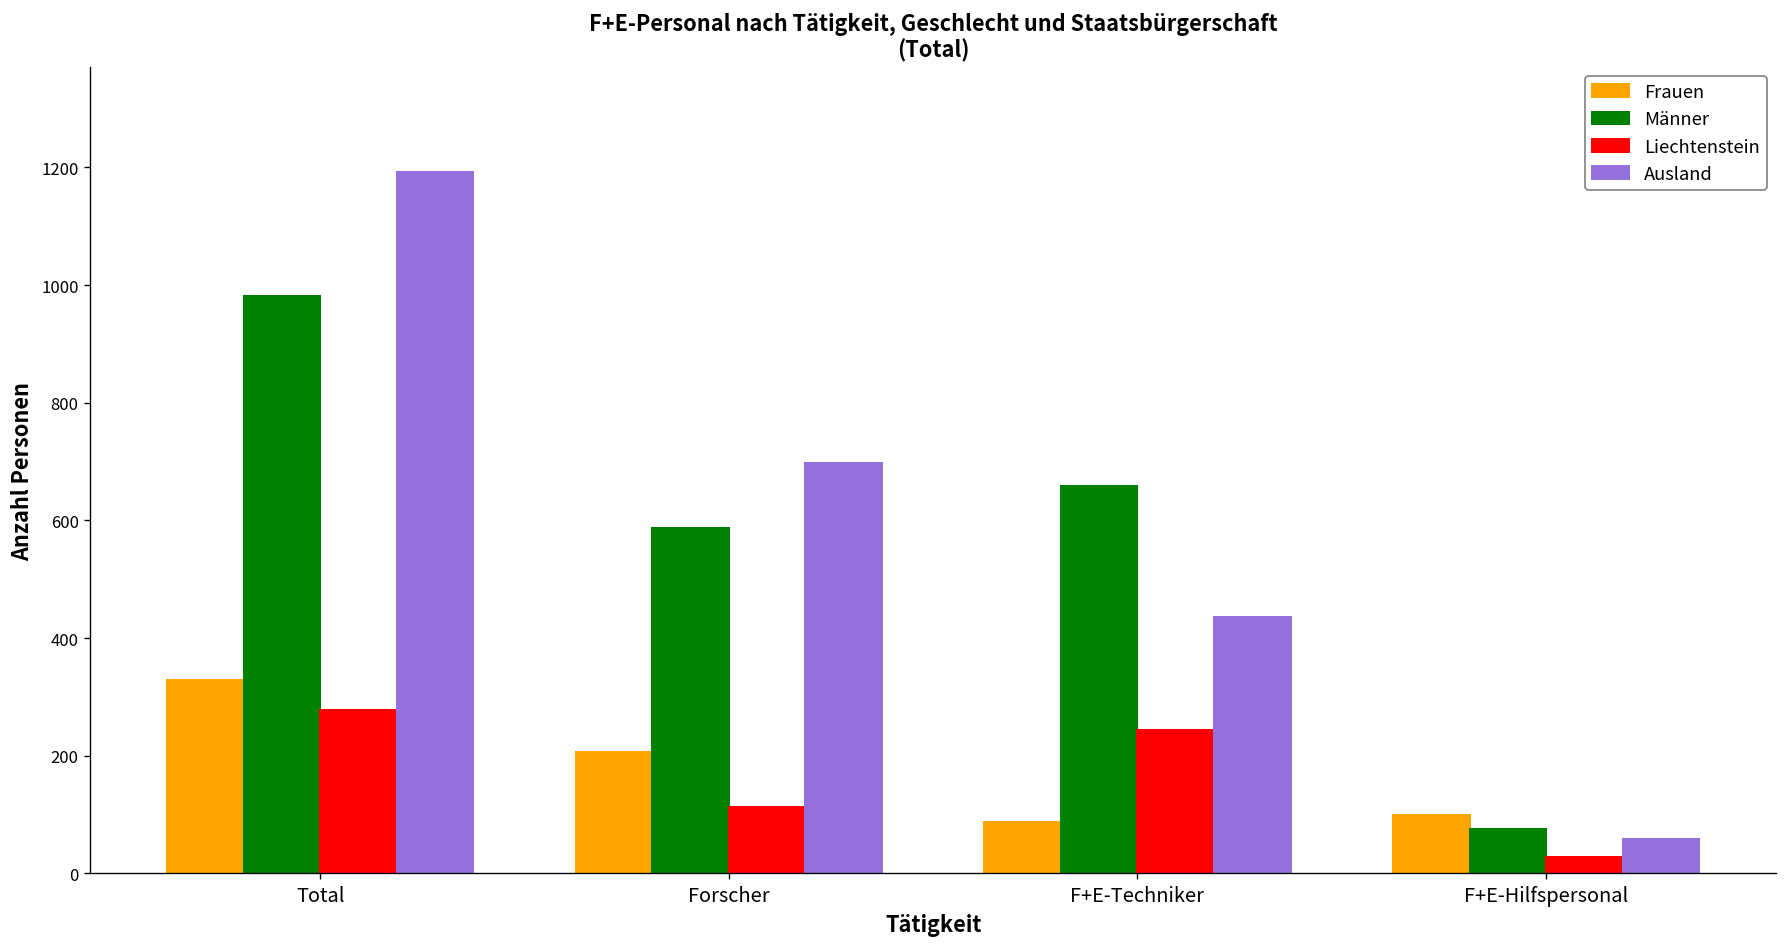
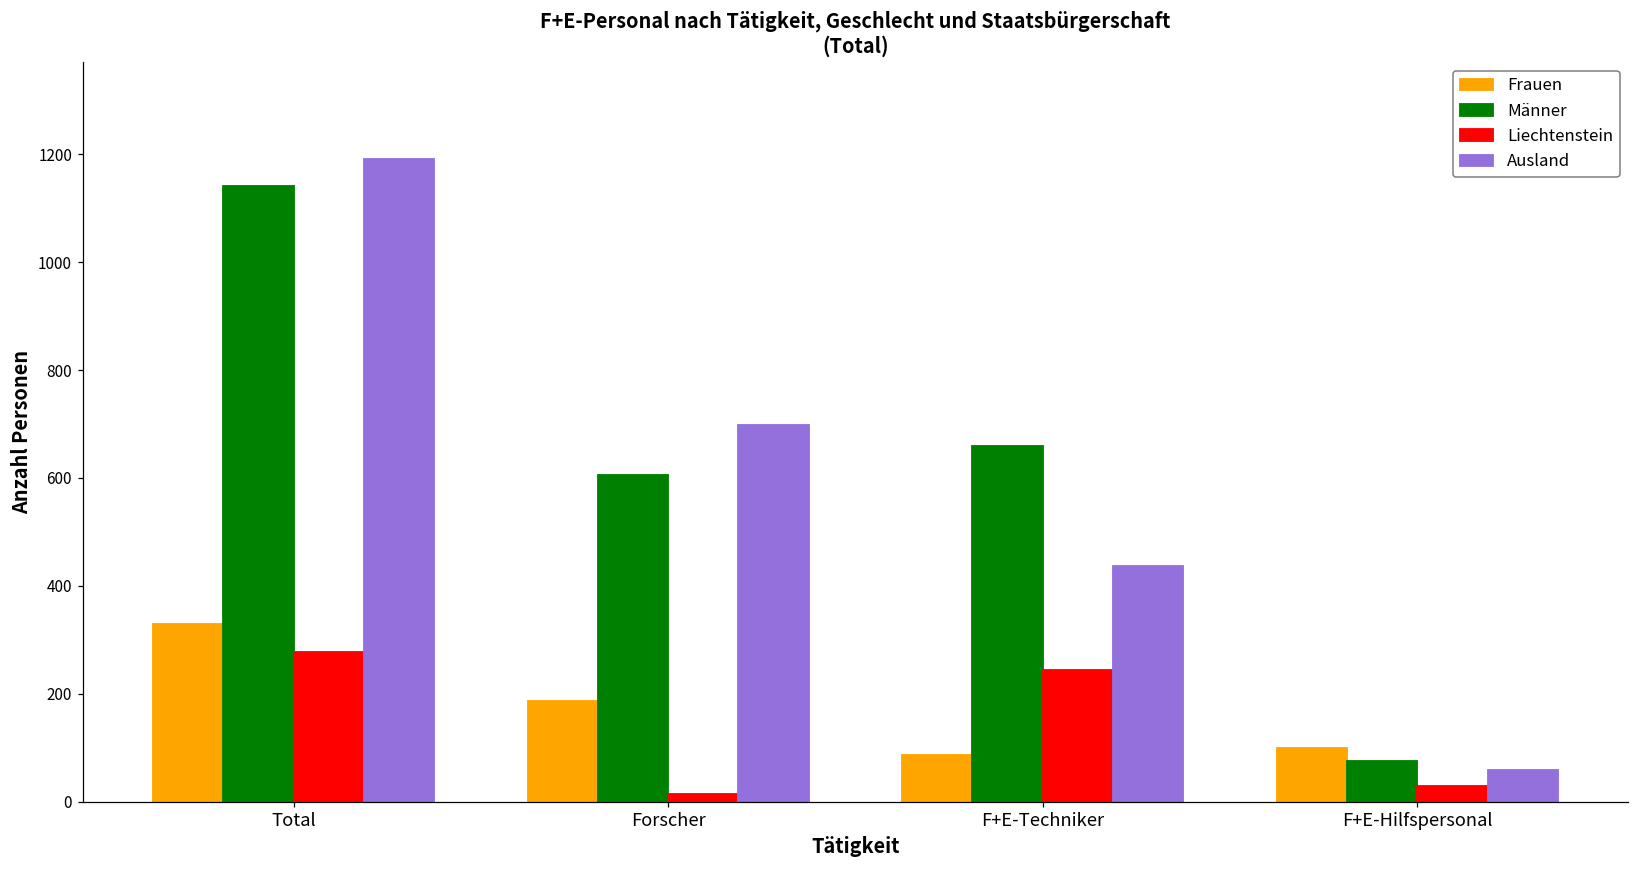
Männer, Total: 980 -> 1140
Frauen, Forscher: 210 -> 190
Männer, Forscher: 590 -> 610
Liechtenstein, Forscher: 110 -> 10
